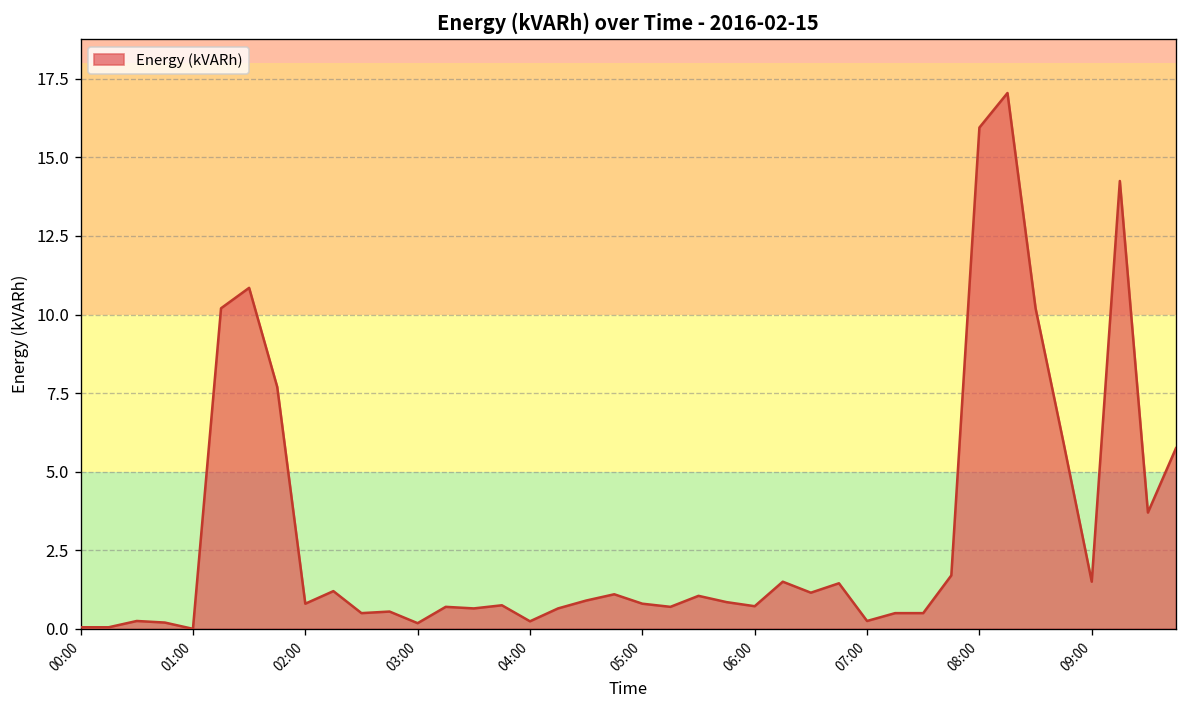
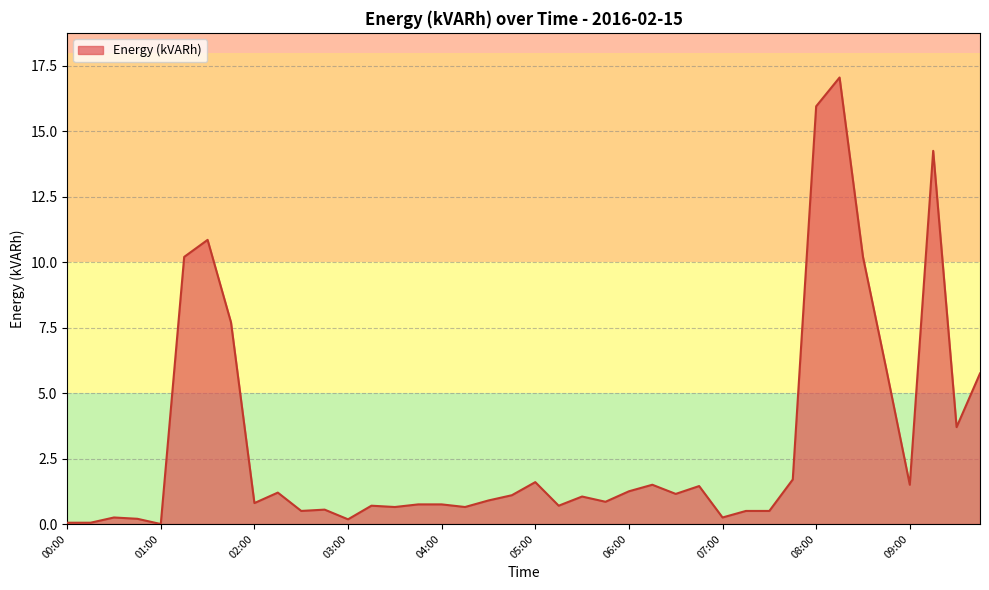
04:00: 0.2 -> 0.8
05:00: 0.8 -> 1.6
06:00: 0.7 -> 1.3
